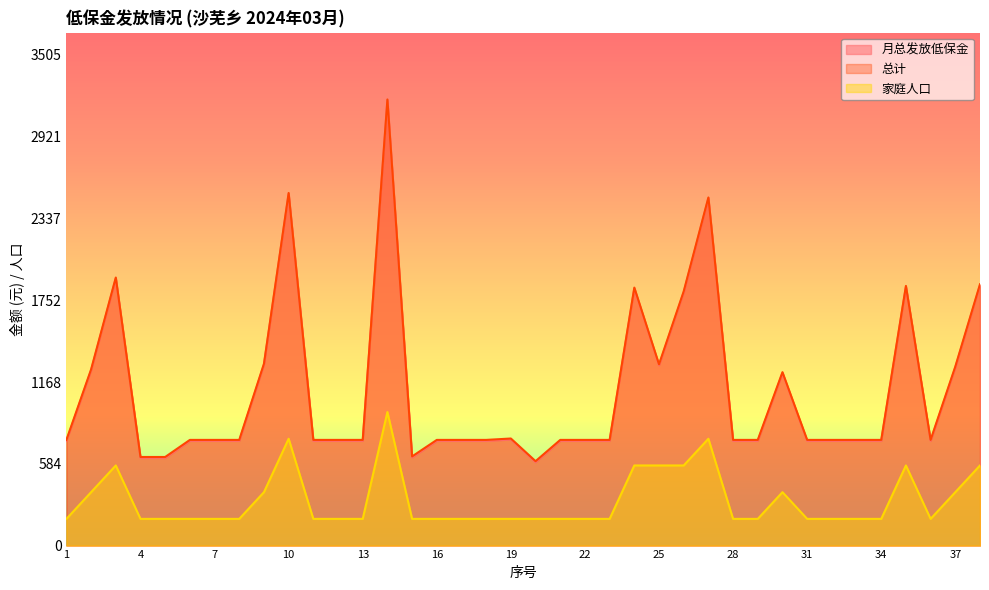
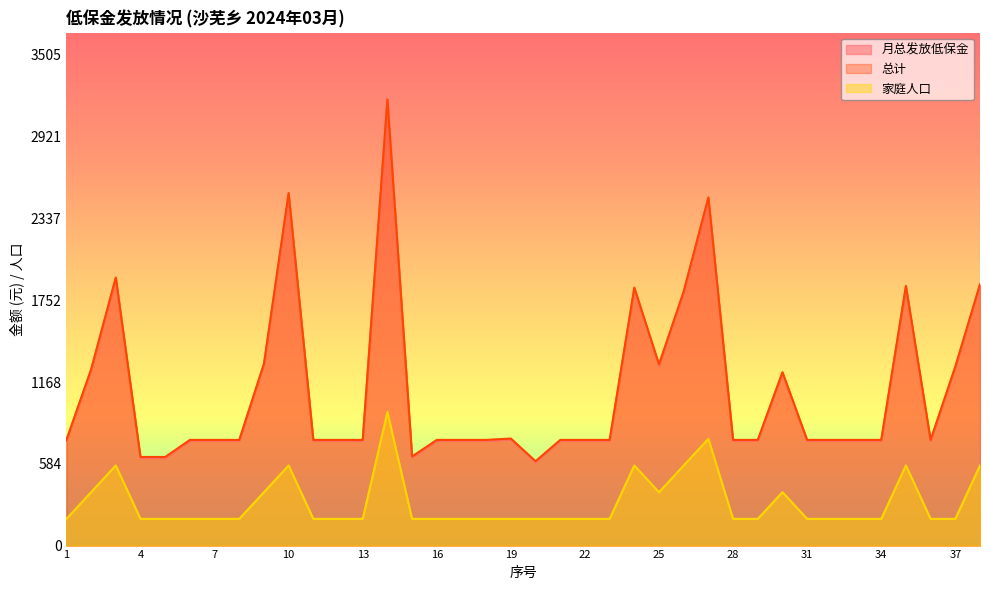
家庭人口, 10: 760 -> 570
家庭人口, 25: 570 -> 380
家庭人口, 37: 380 -> 190
